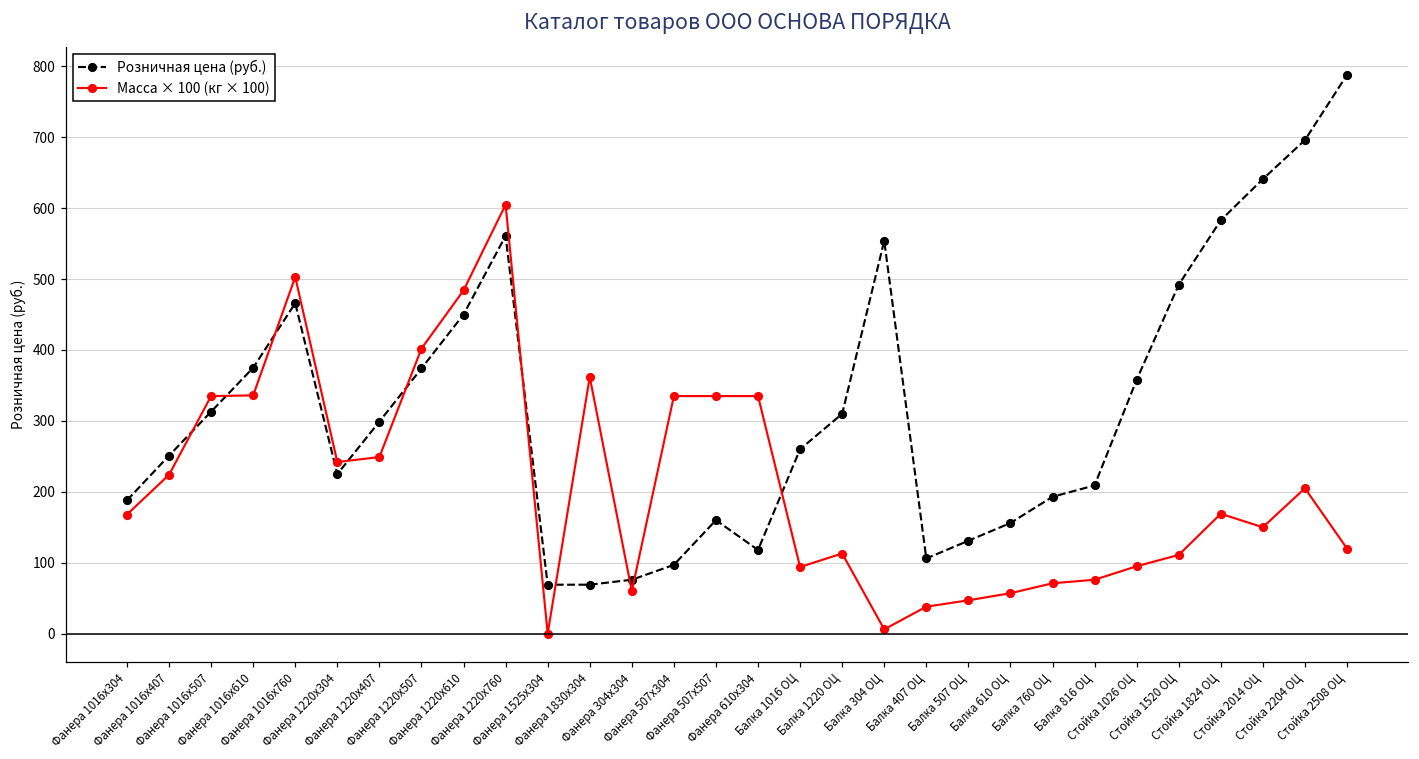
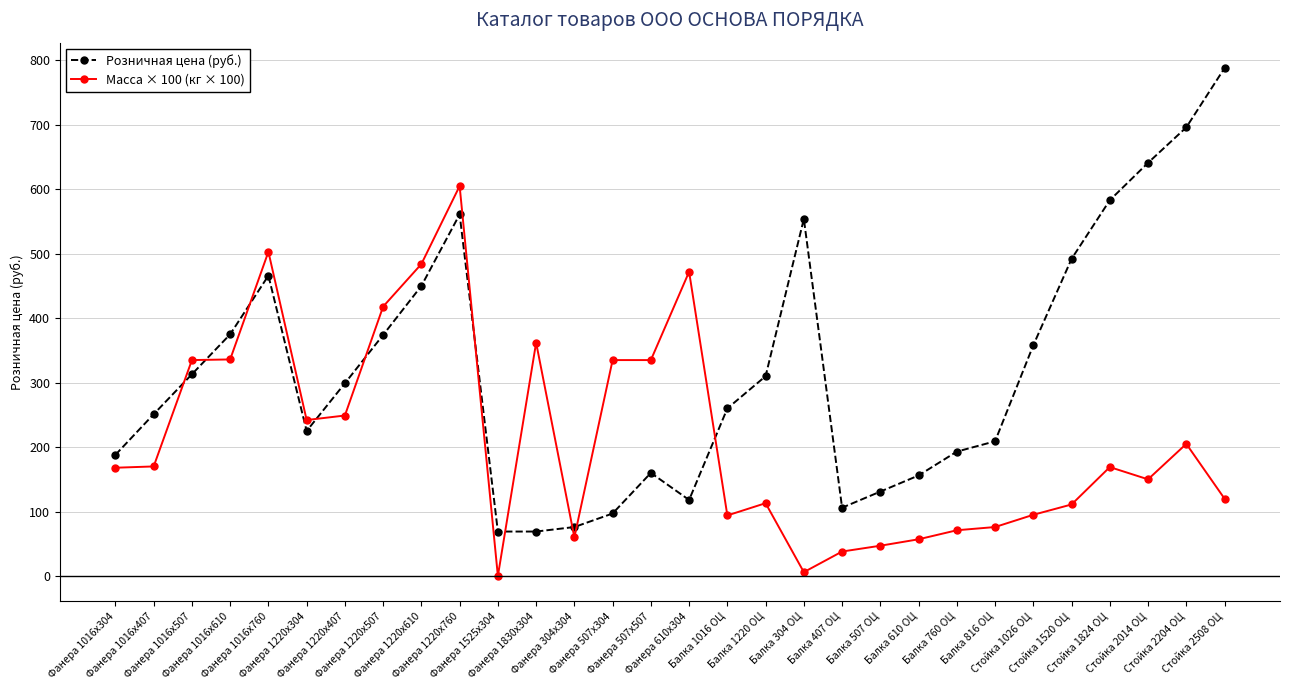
Масса × 100 (кг × 100), Фанера 1016х407: 220 -> 170
Масса × 100 (кг × 100), Фанера 1220х507: 400 -> 420
Масса × 100 (кг × 100), Фанера 610х304: 340 -> 470
